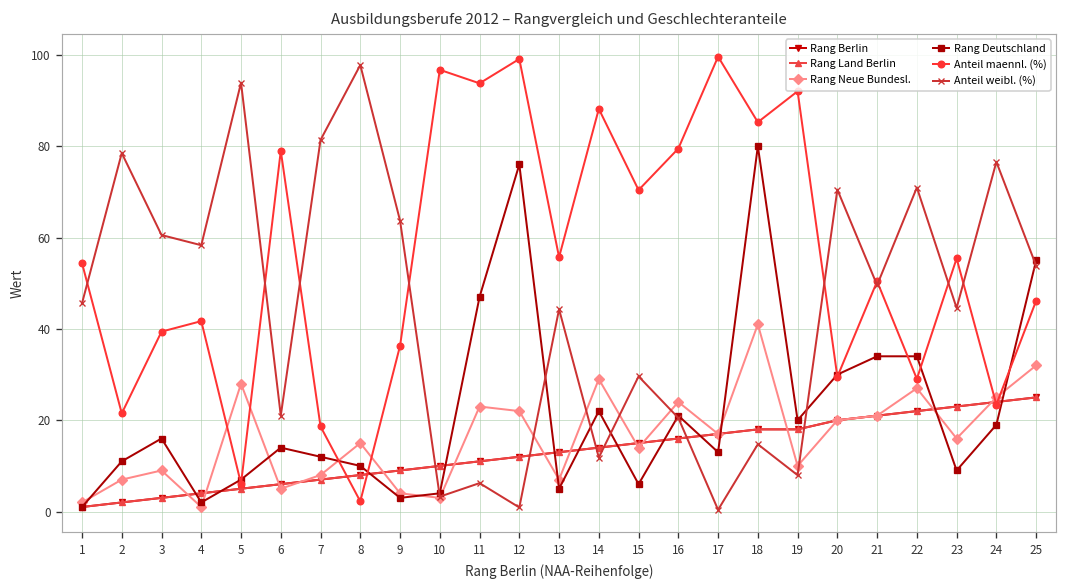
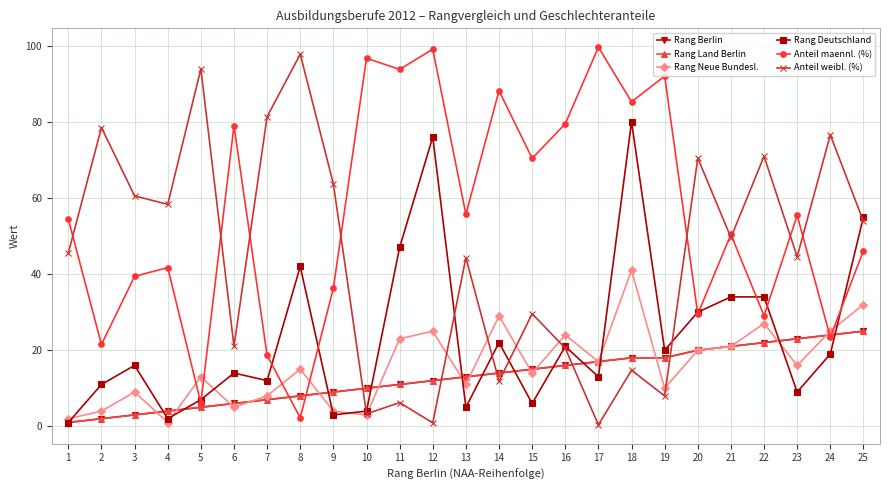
Rang Neue Bundesl., 2: 7 -> 4
Rang Neue Bundesl., 5: 28 -> 13
Rang Deutschland, 8: 10 -> 42
Rang Neue Bundesl., 12: 22 -> 25
Rang Neue Bundesl., 13: 7 -> 11
